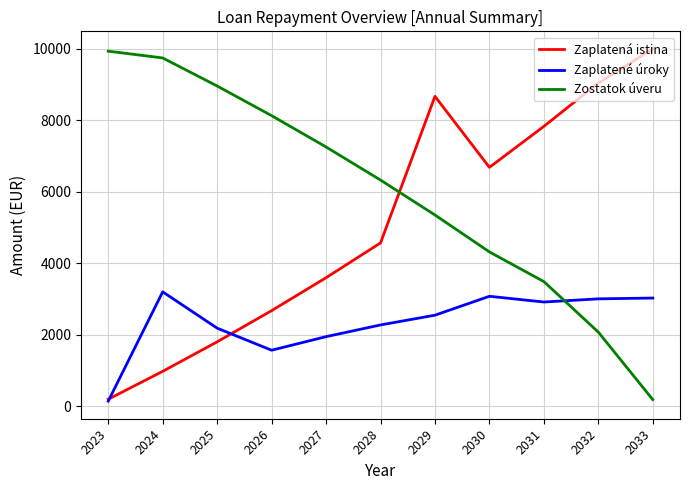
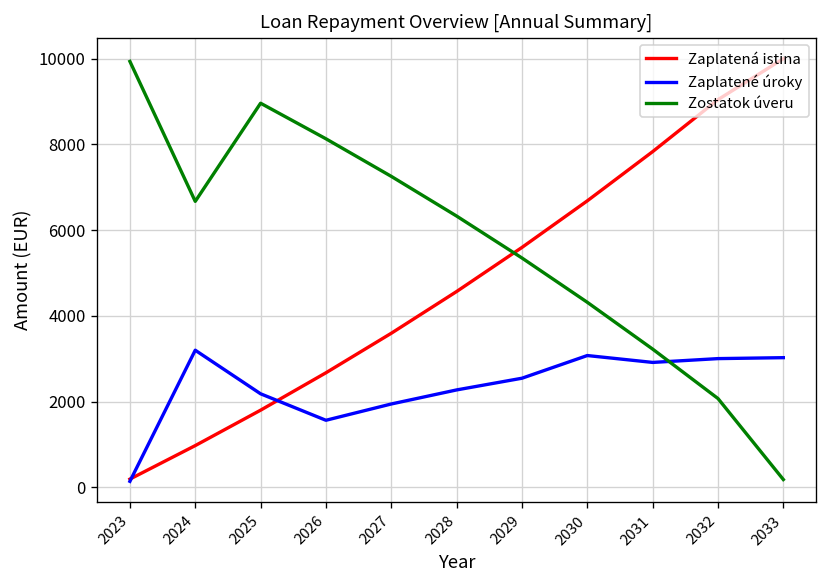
Zostatok úveru, 2024: 9700 -> 6700
Zaplatená istina, 2029: 8700 -> 5600
Zostatok úveru, 2031: 3500 -> 3200
